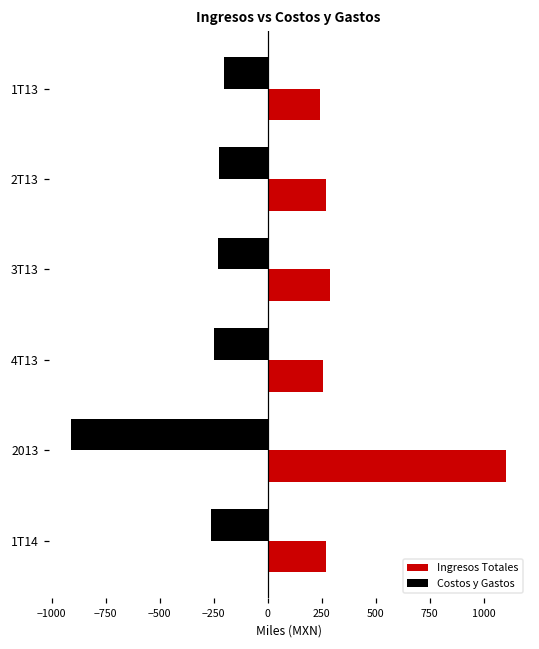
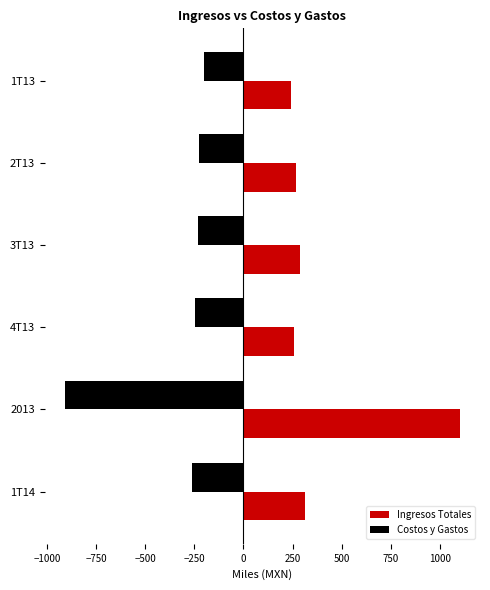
Ingresos Totales, 1T14: 270 -> 310
